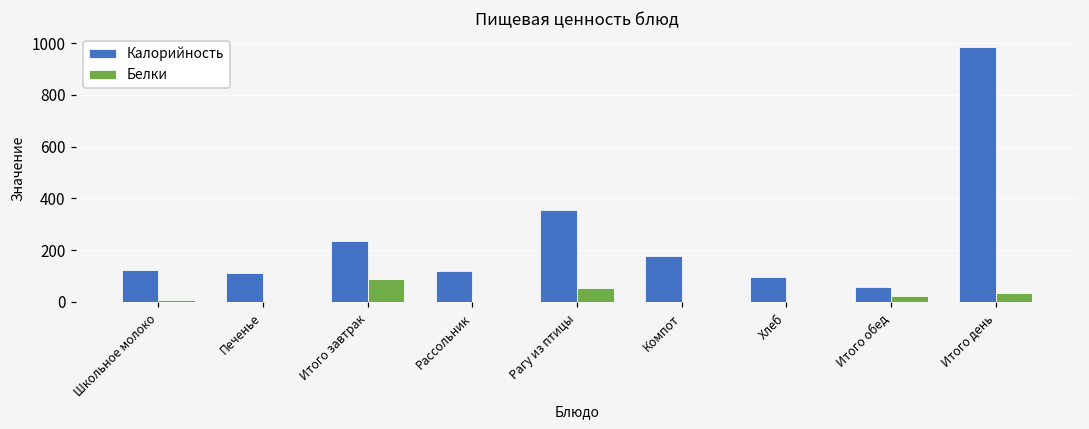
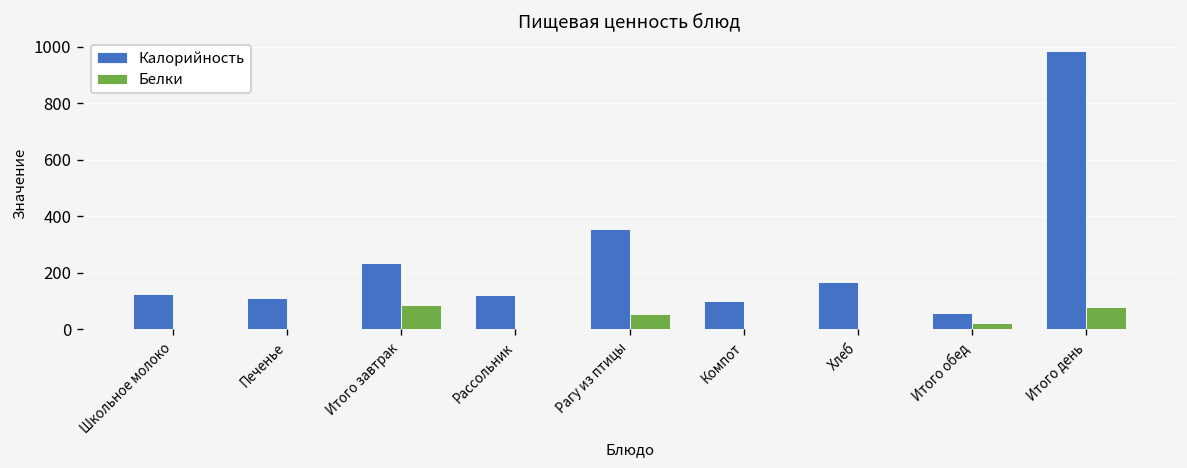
Калорийность, Компот: 180 -> 100
Калорийность, Хлеб: 100 -> 170
Белки, Итого день: 30 -> 80
